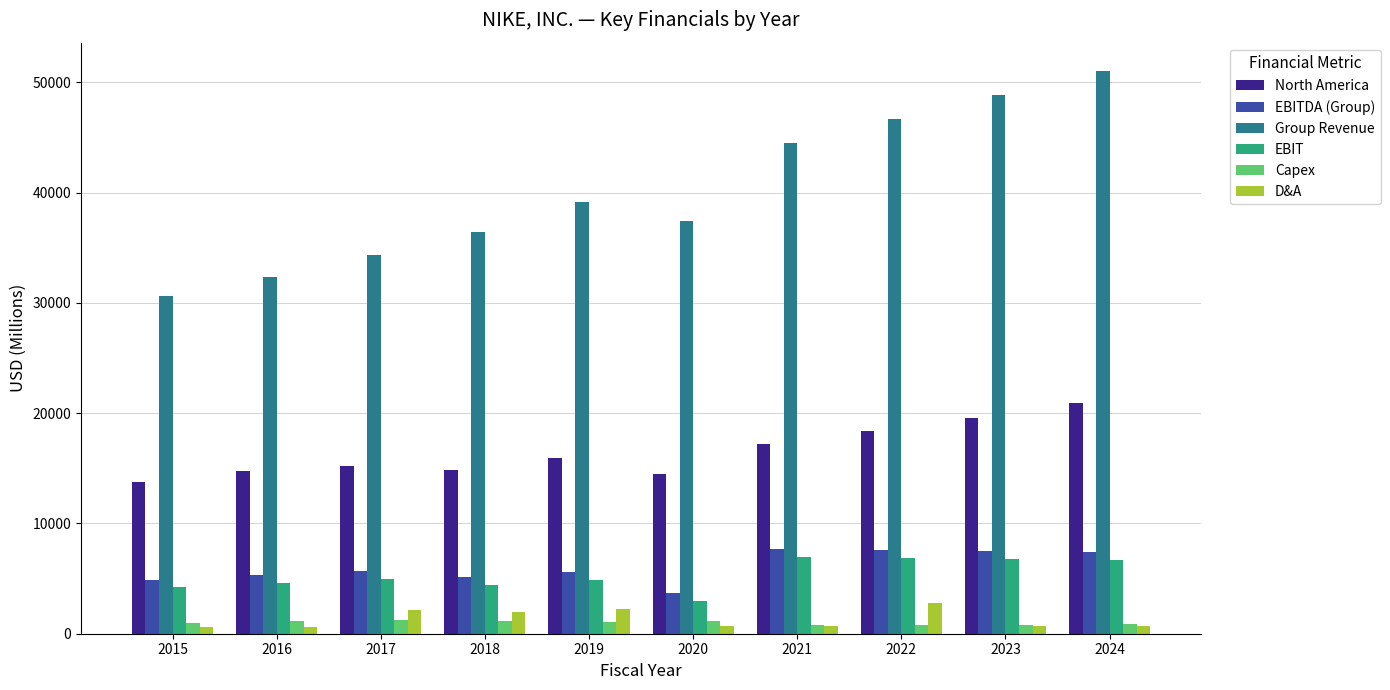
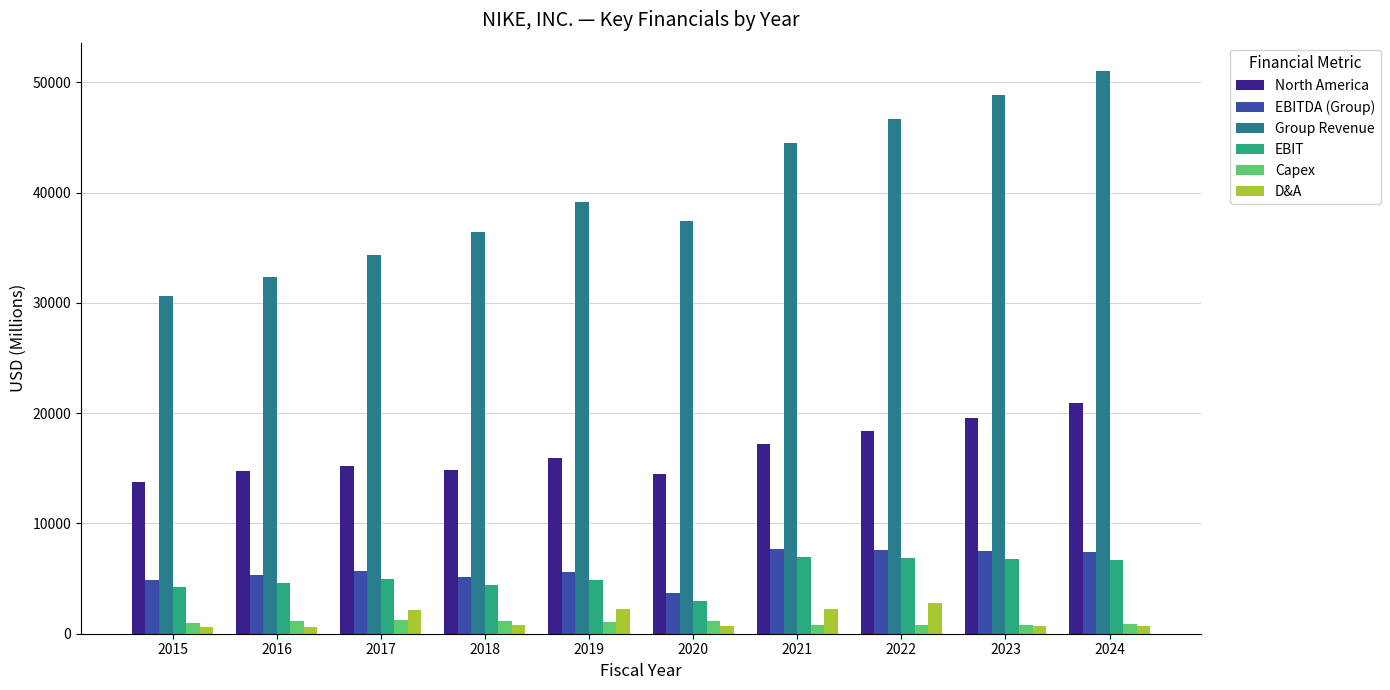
D&A, 2018: 2000 -> 700
D&A, 2021: 700 -> 2200
